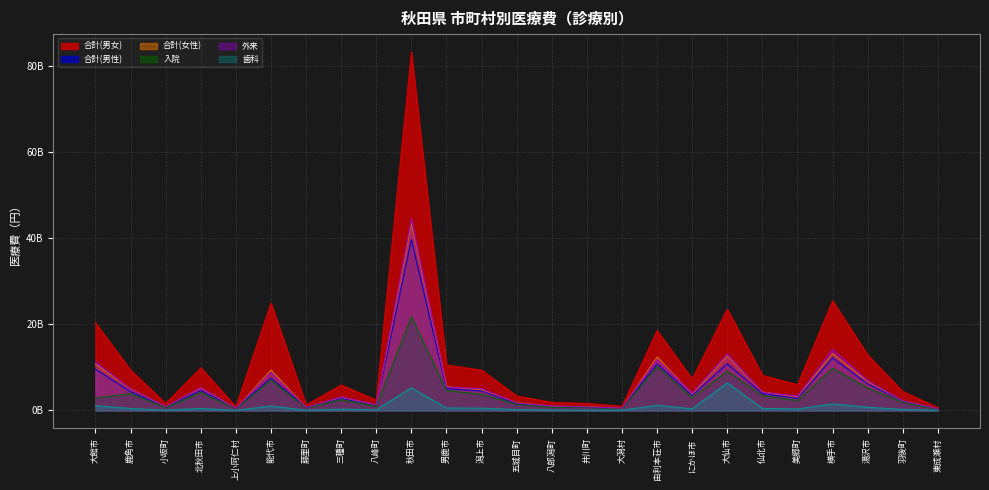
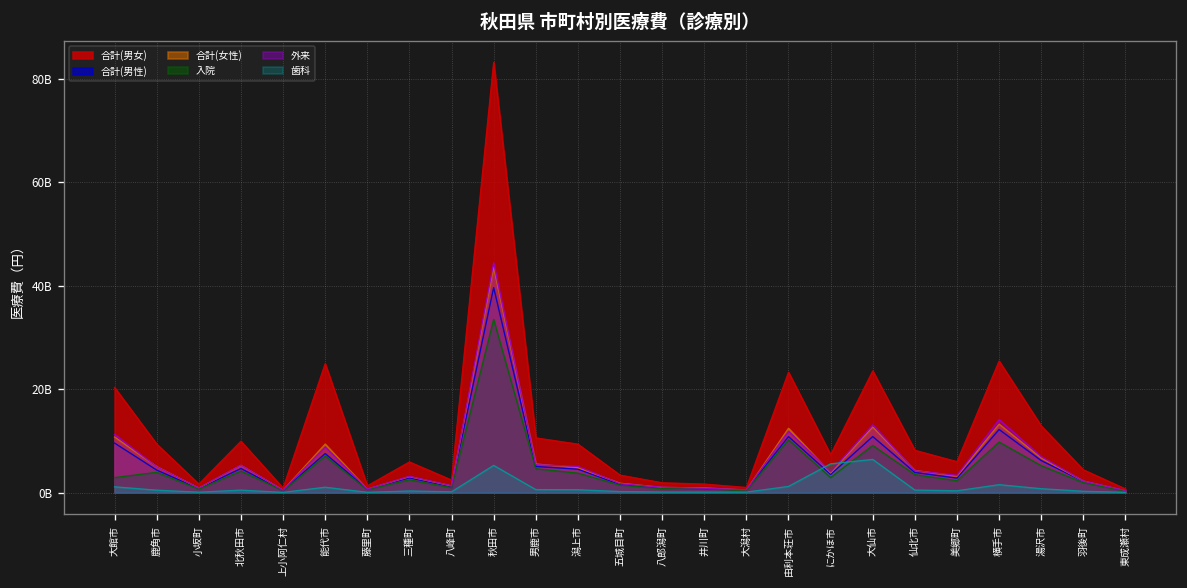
入院, 秋田市: 22000000000 -> 33000000000
合計(男女), 由利本荘市: 19000000000 -> 23000000000
歯科, にかほ市: 0 -> 6000000000
